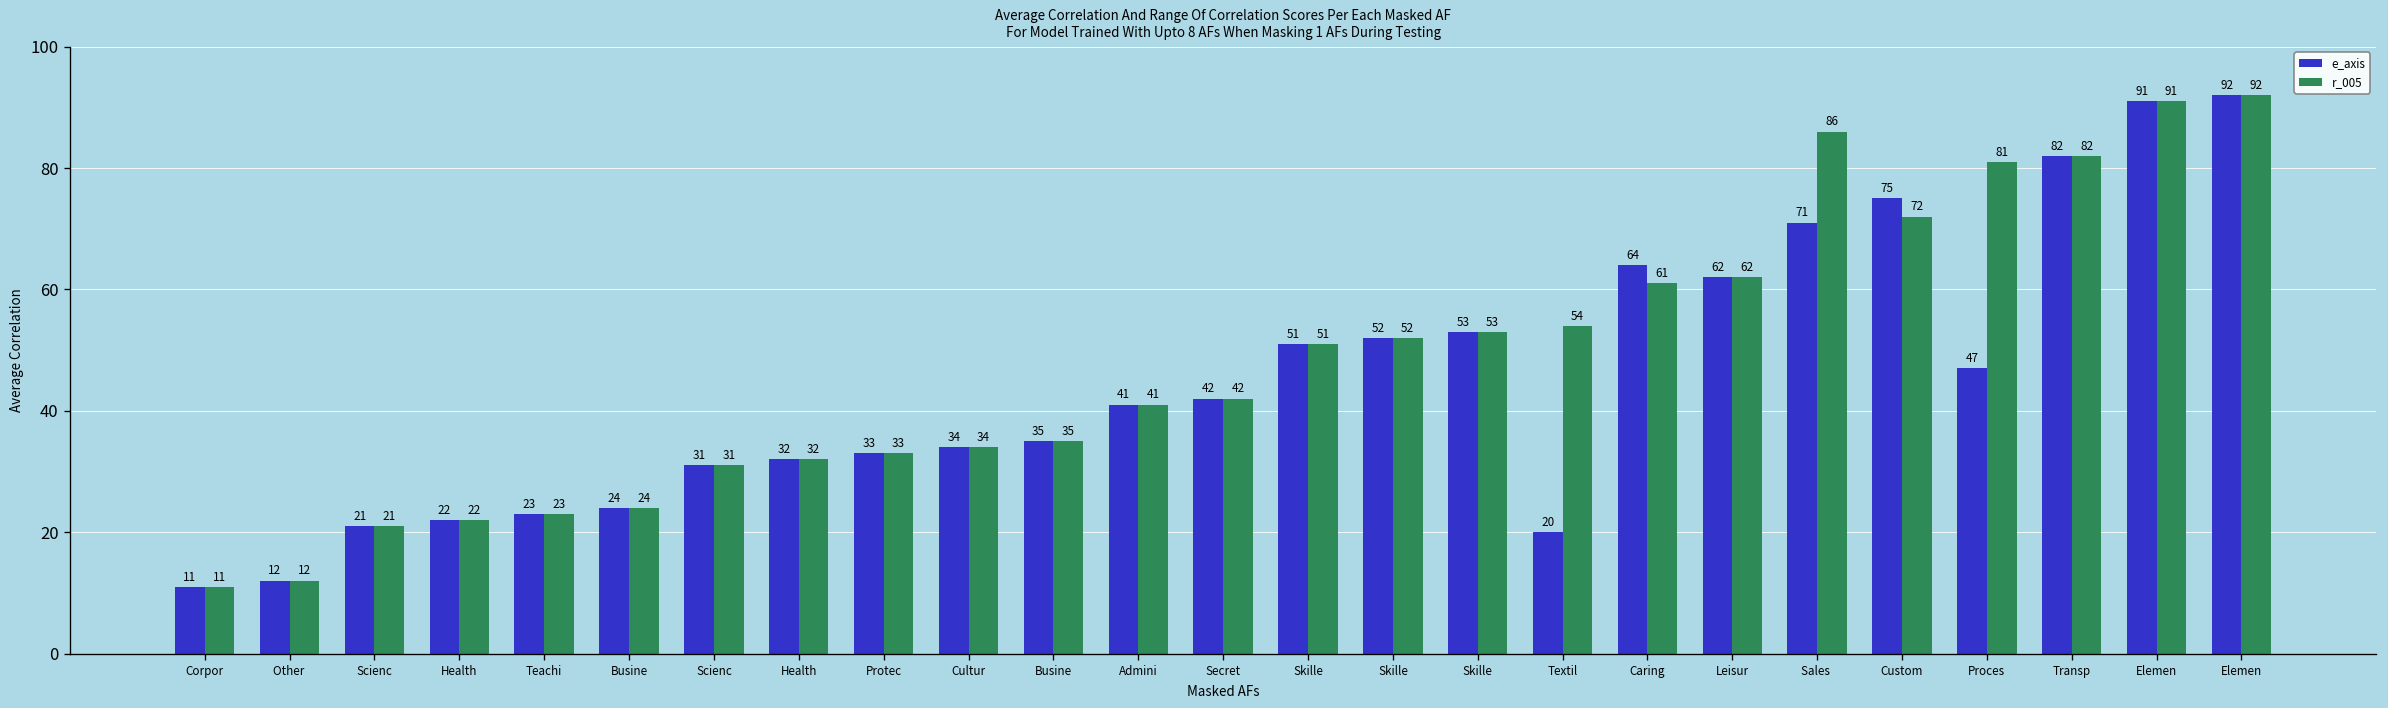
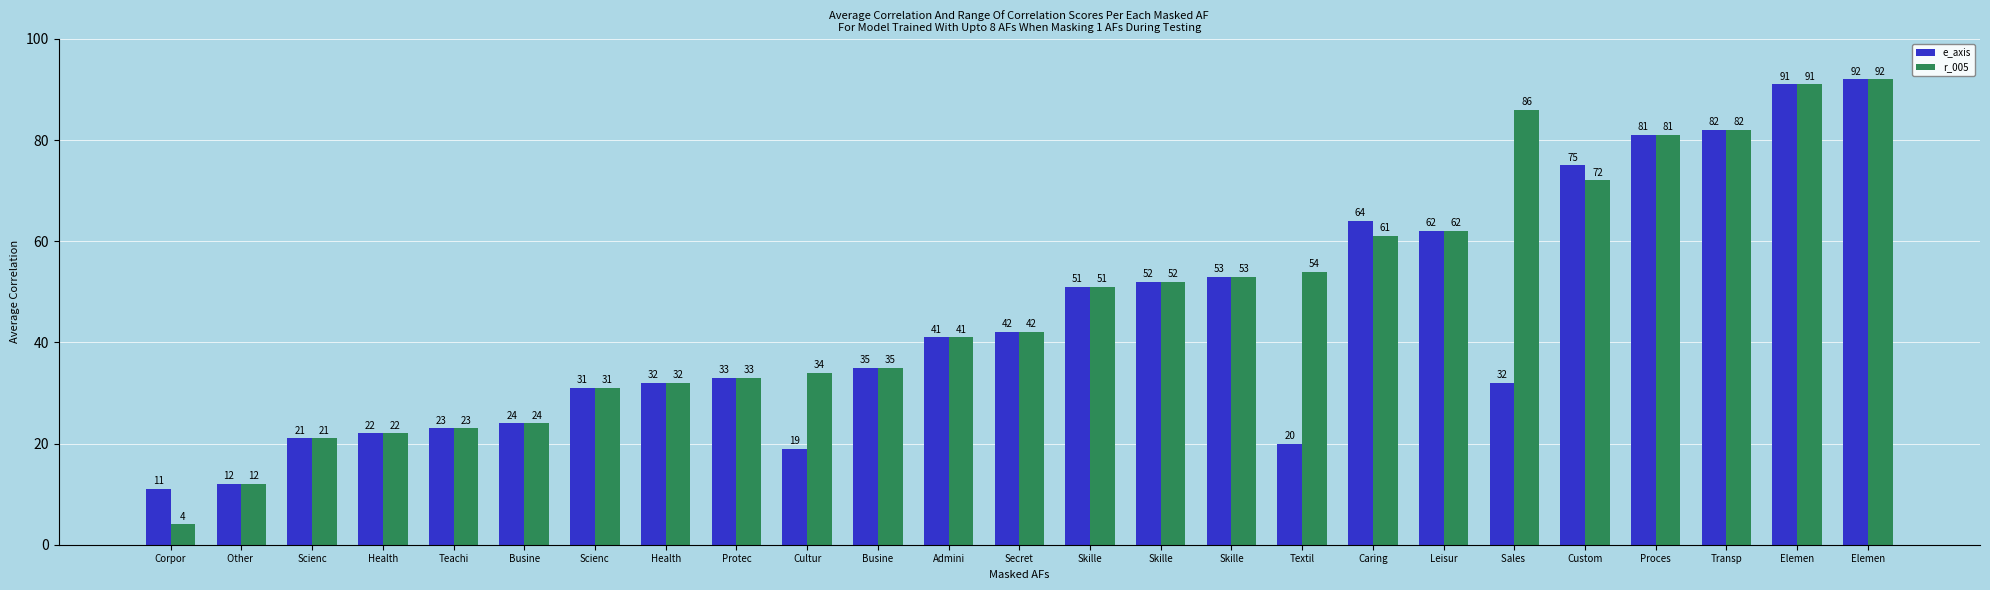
r_005, Corpor: 11 -> 4
e_axis, Cultur: 34 -> 19
e_axis, Sales: 71 -> 32
e_axis, Proces: 47 -> 81
